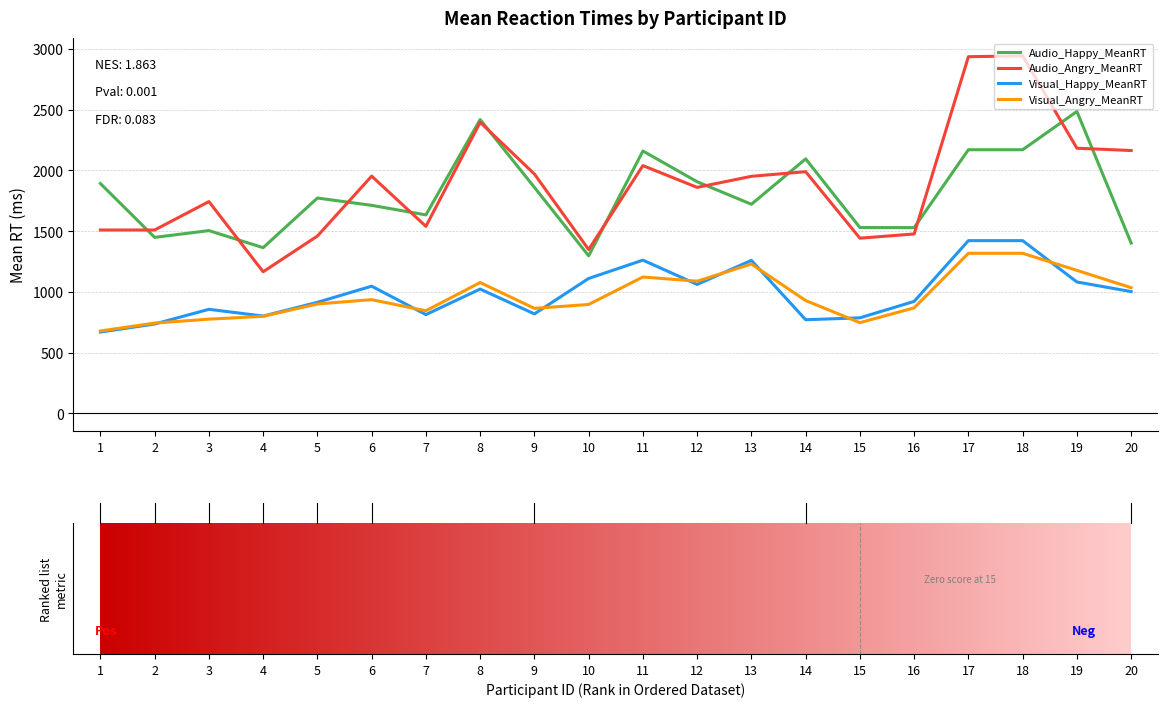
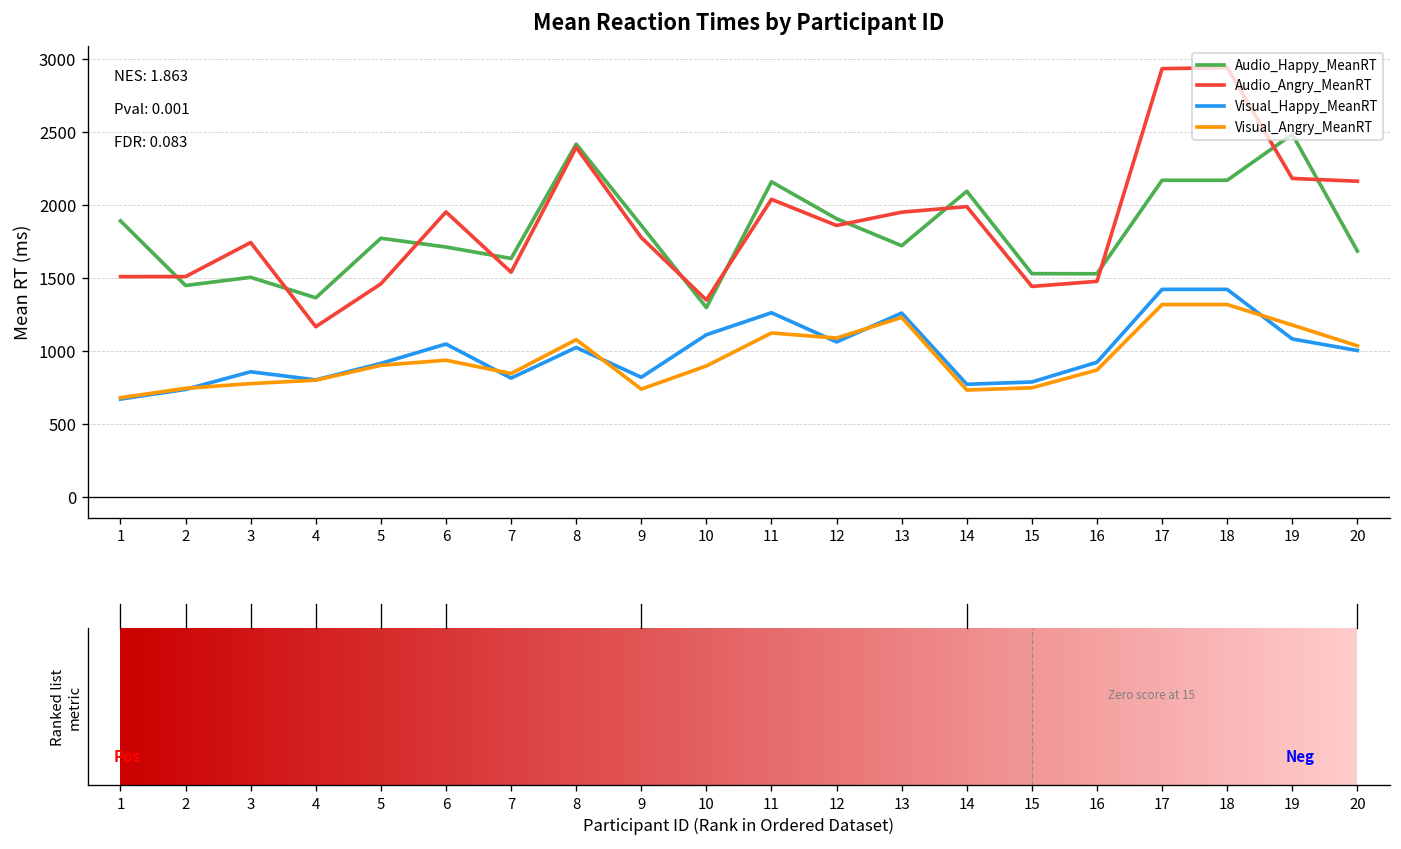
Audio_Angry_MeanRT, 9: 1970 -> 1780
Visual_Angry_MeanRT, 9: 860 -> 740
Visual_Angry_MeanRT, 14: 930 -> 730
Audio_Happy_MeanRT, 20: 1400 -> 1690
